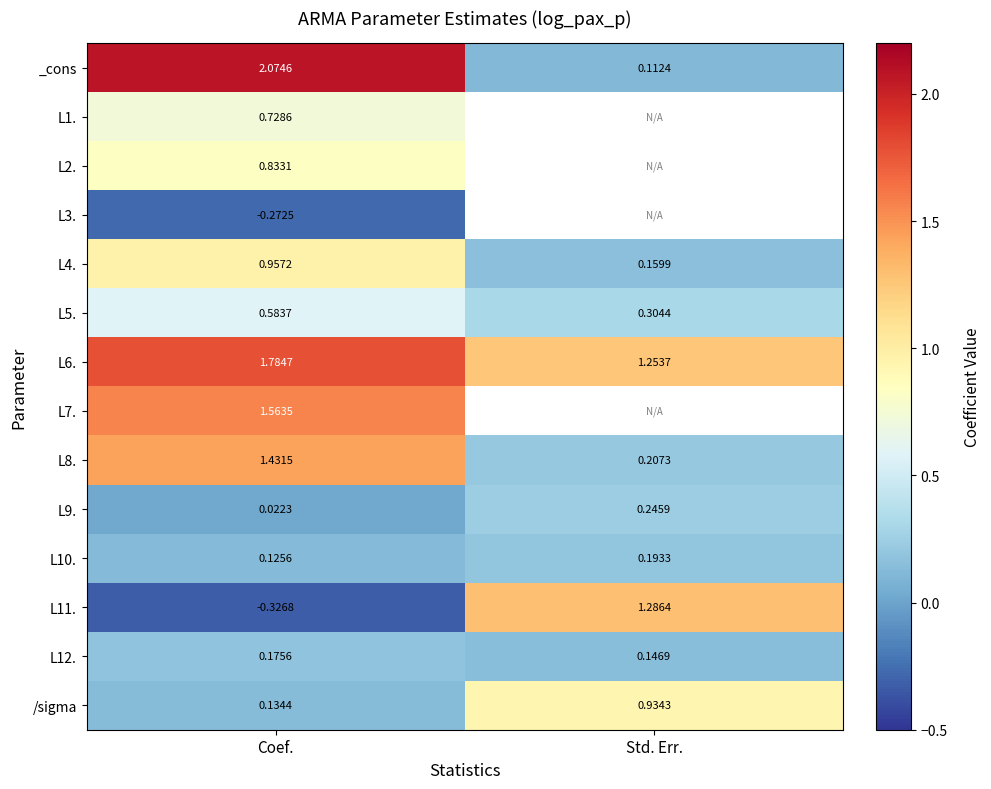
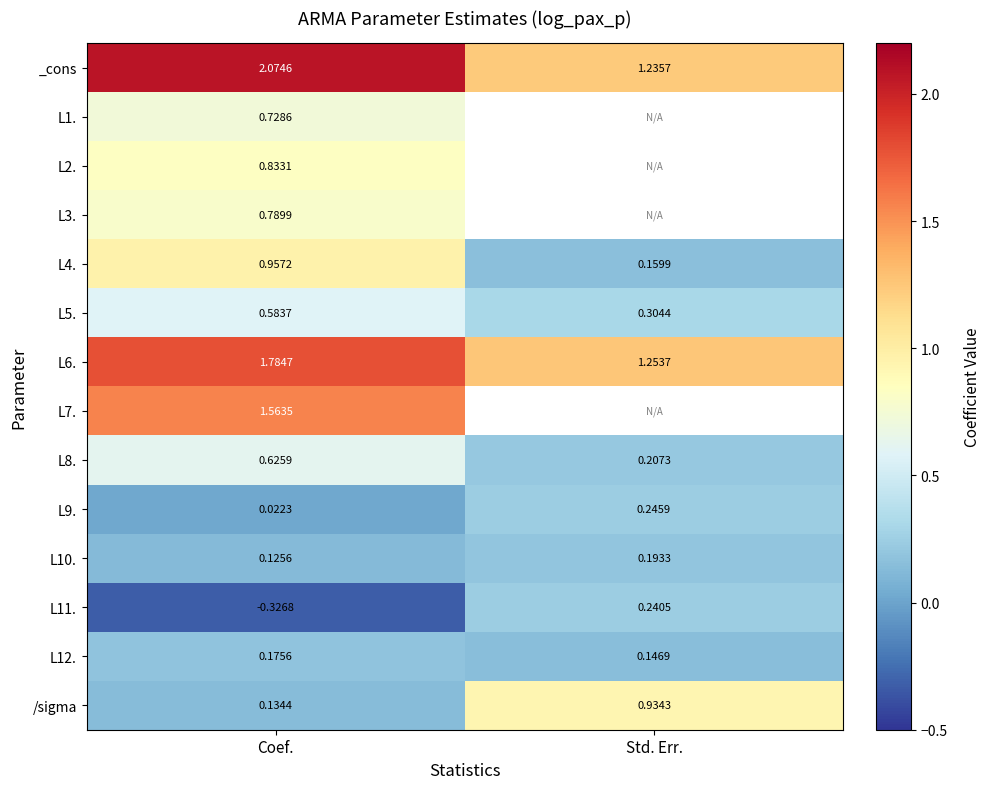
_cons, Std. Err.: 0.1124 -> 1.2357
L3., Coef.: -0.2725 -> 0.7899
L8., Coef.: 1.4315 -> 0.6259
L11., Std. Err.: 1.2864 -> 0.2405
